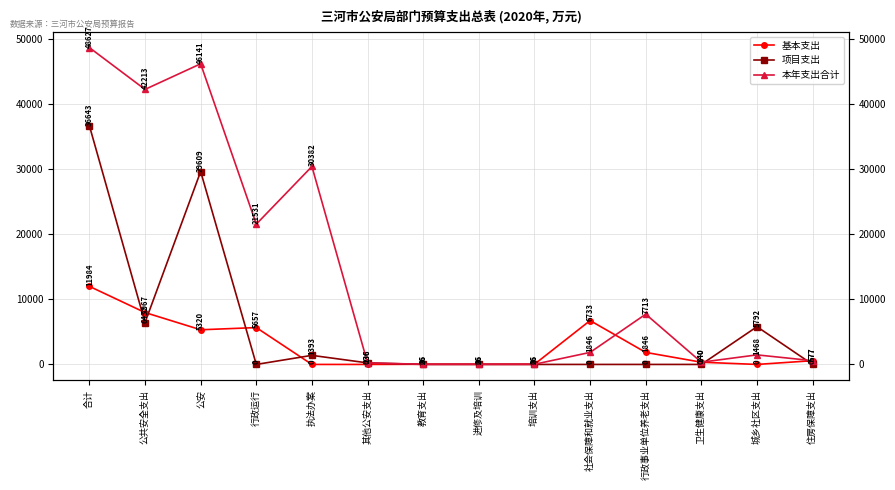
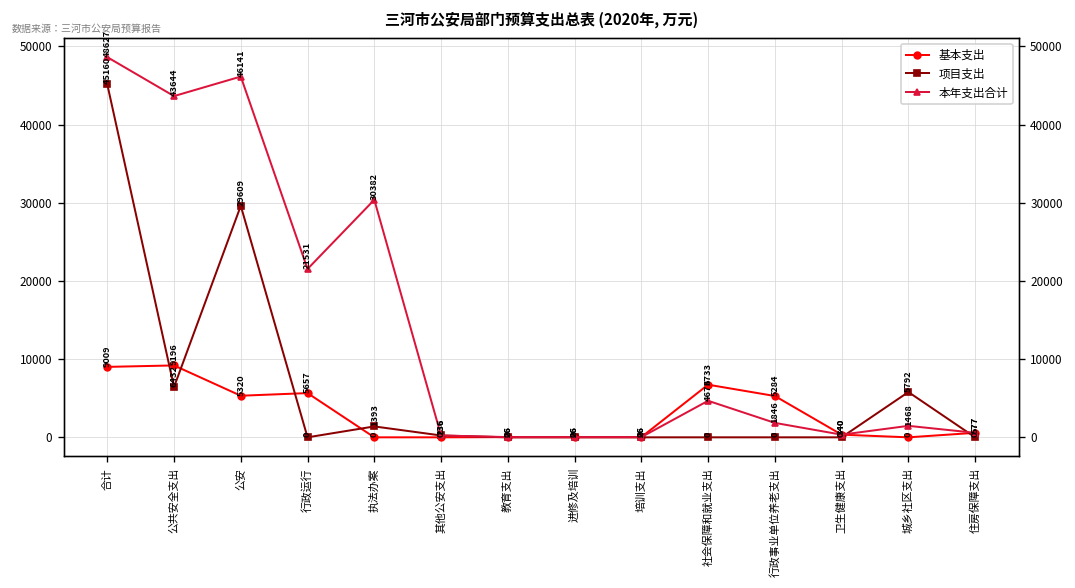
基本支出, 合计: 11984 -> 9009
项目支出, 合计: 36643 -> 45160
基本支出, 公共安全支出: 7967 -> 9196
本年支出合计, 公共安全支出: 42213 -> 43644
本年支出合计, 社会保障和就业支出: 1846 -> 4673
基本支出, 行政事业单位养老支出: 1846 -> 5284
本年支出合计, 行政事业单位养老支出: 7713 -> 1846
